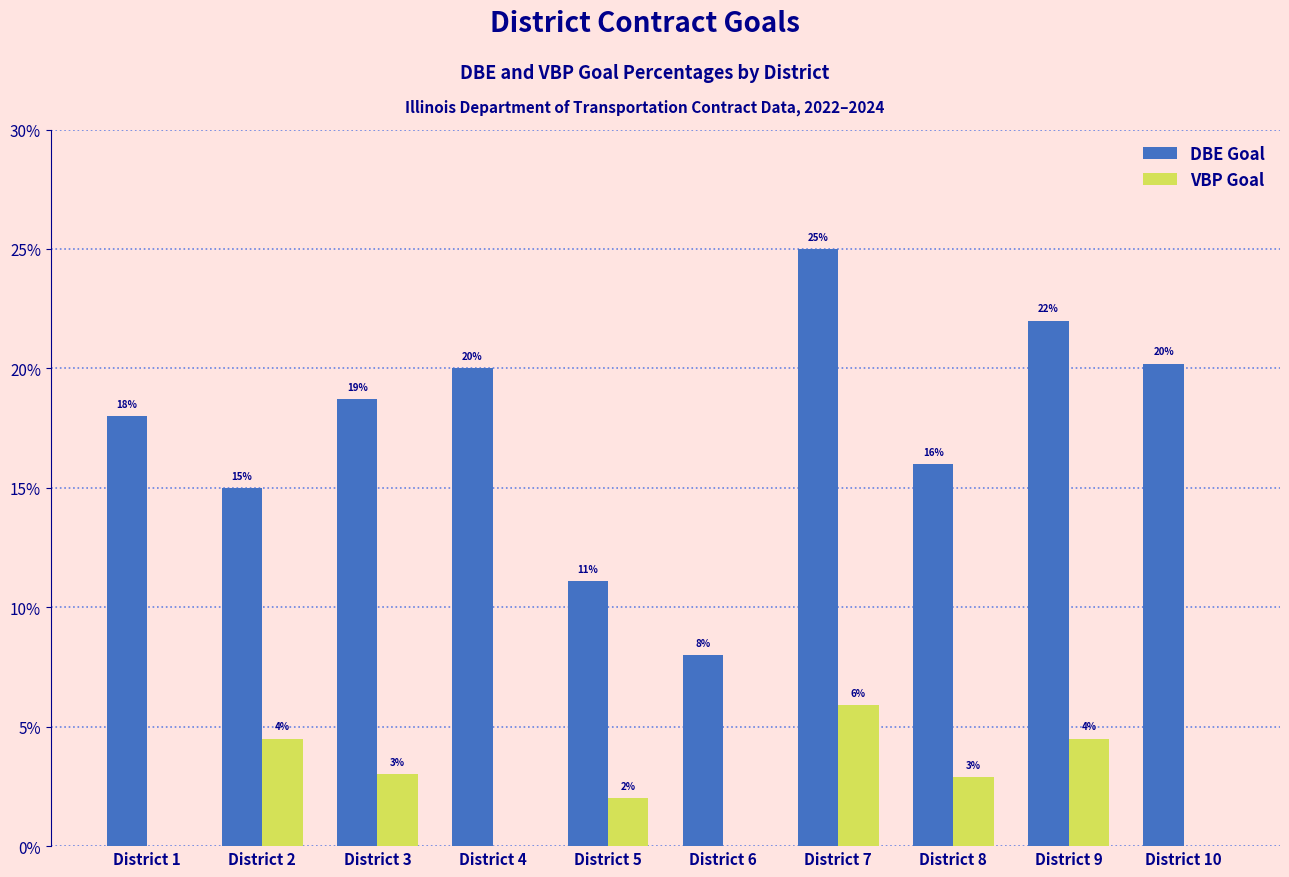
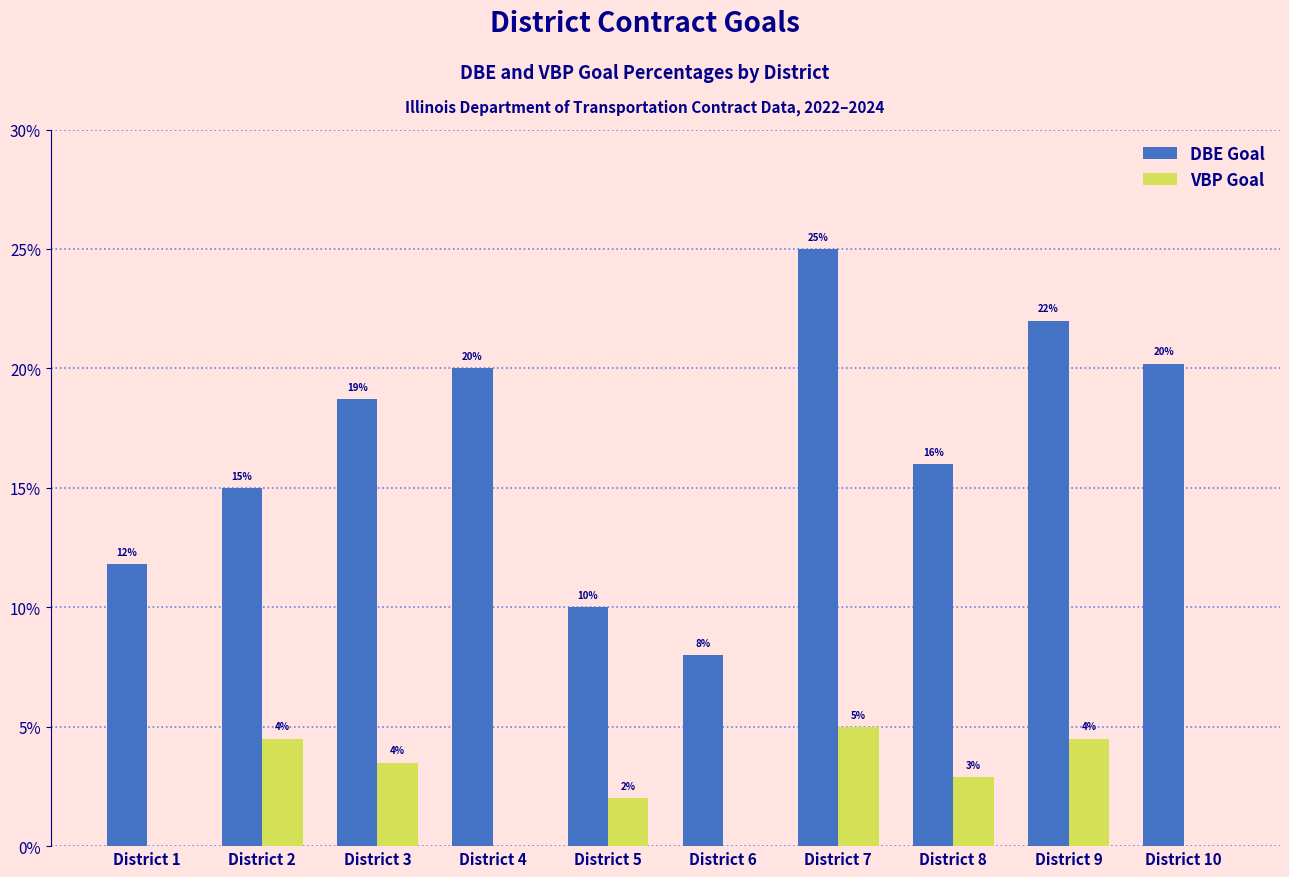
DBE Goal, District 1: 18% -> 12%
VBP Goal, District 3: 3% -> 4%
DBE Goal, District 5: 11% -> 10%
VBP Goal, District 7: 6% -> 5%
